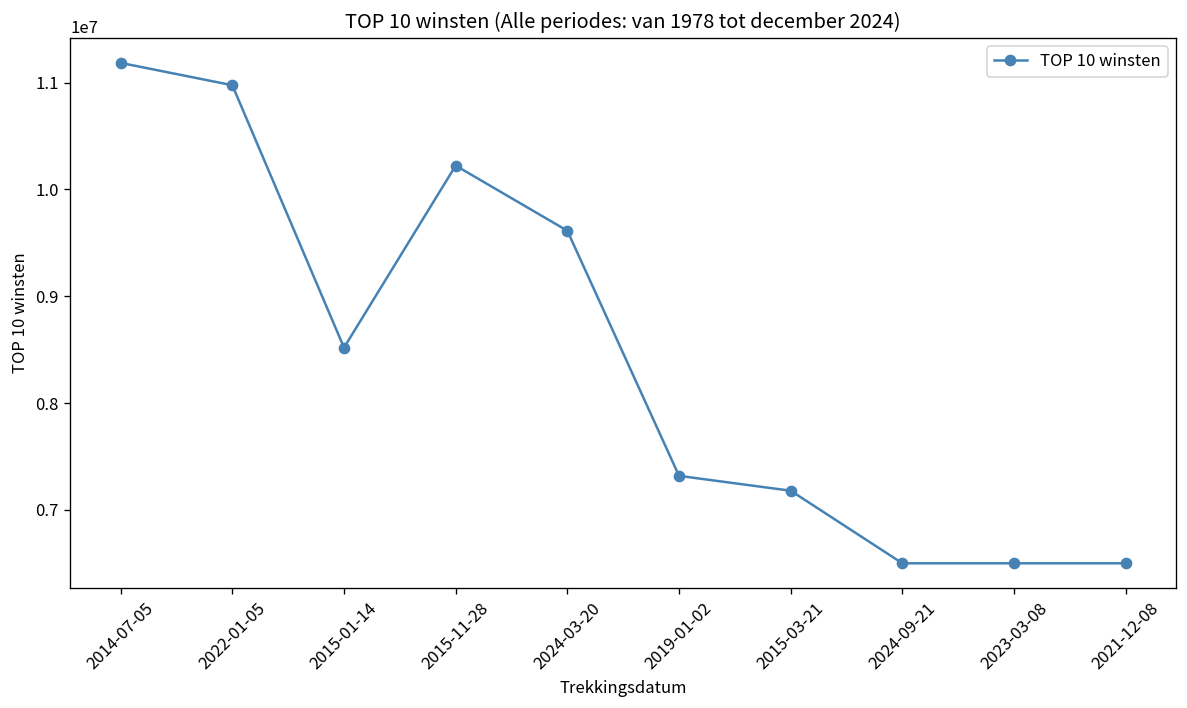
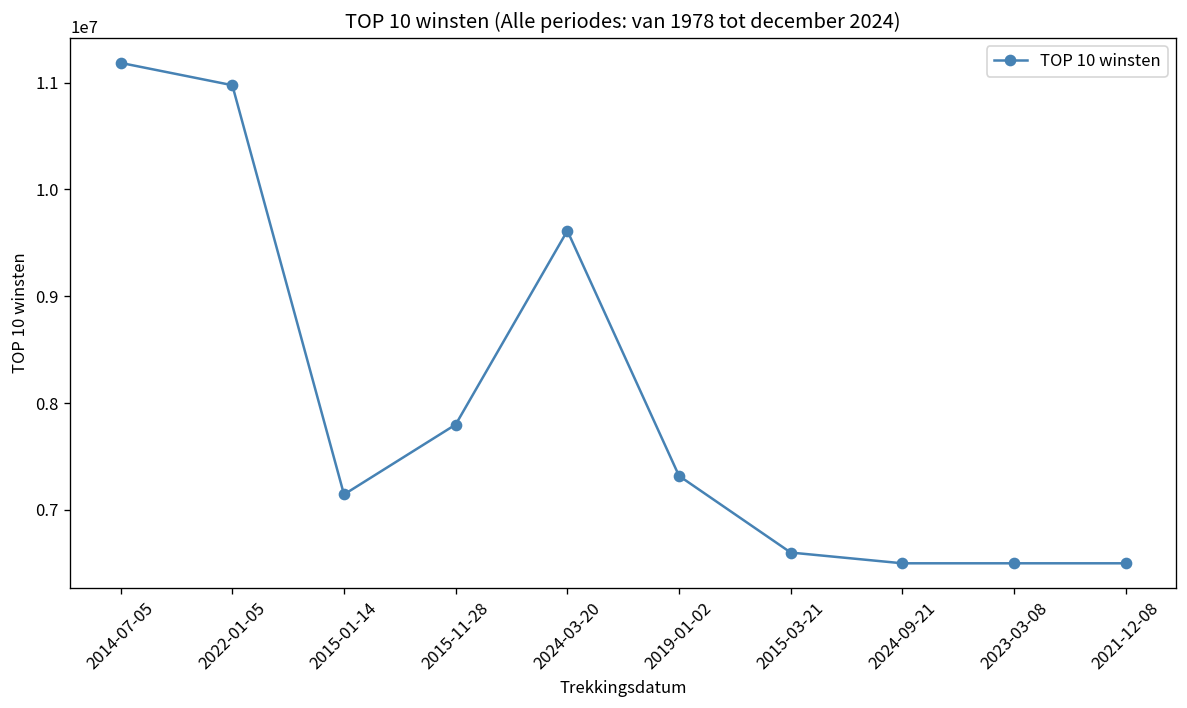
2015-01-14: 8500000 -> 7100000
2015-11-28: 10200000 -> 7800000
2015-03-21: 7200000 -> 6600000
